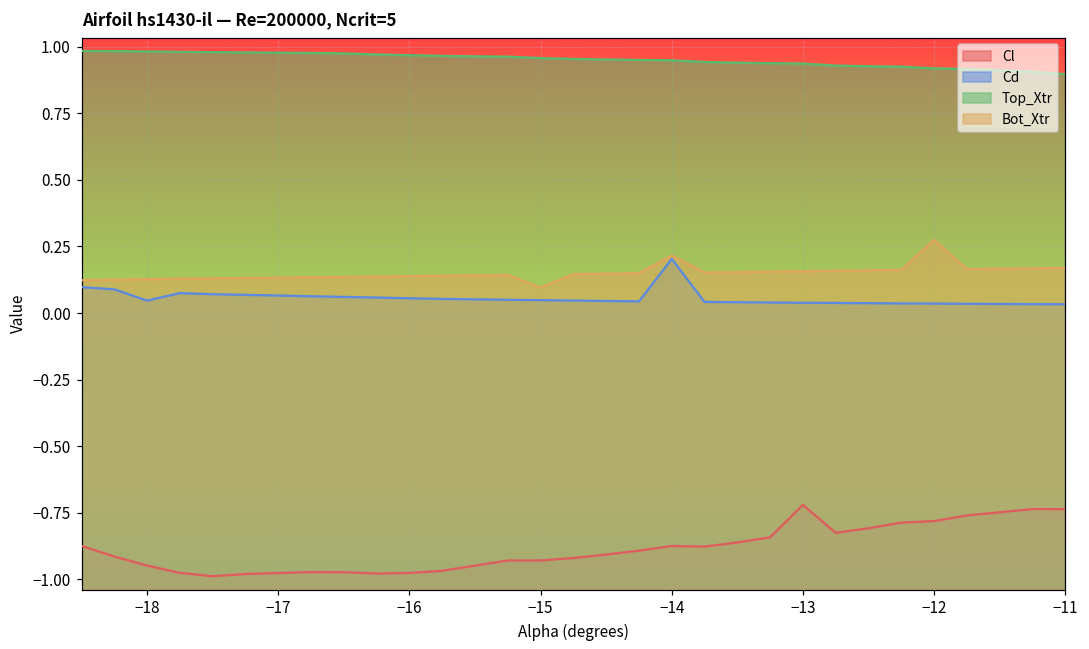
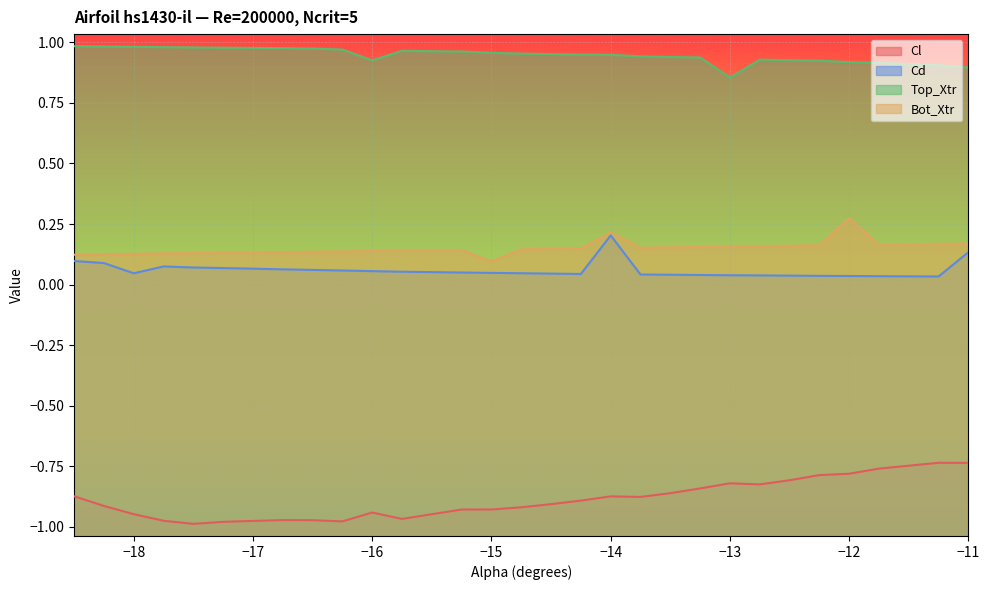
Cl, −16: -0.98 -> -0.94
Top_Xtr, −16: 0.97 -> 0.93
Cl, −13: -0.72 -> -0.82
Top_Xtr, −13: 0.94 -> 0.85
Cd, −11: 0.03 -> 0.13
